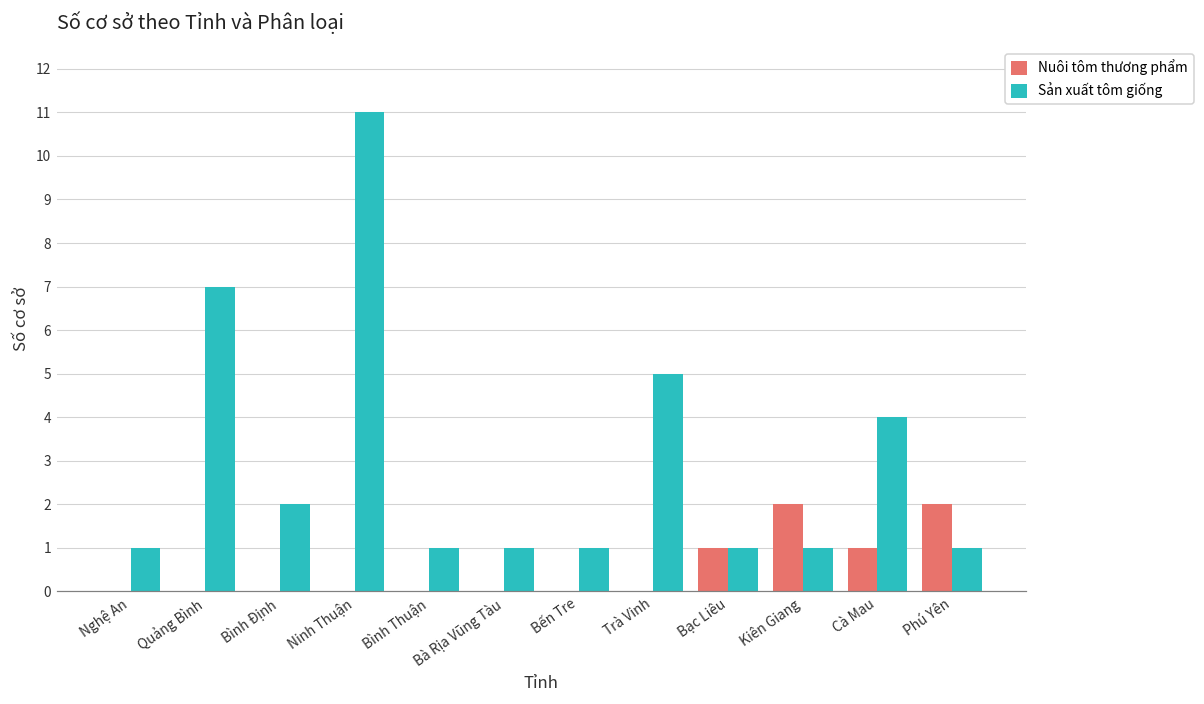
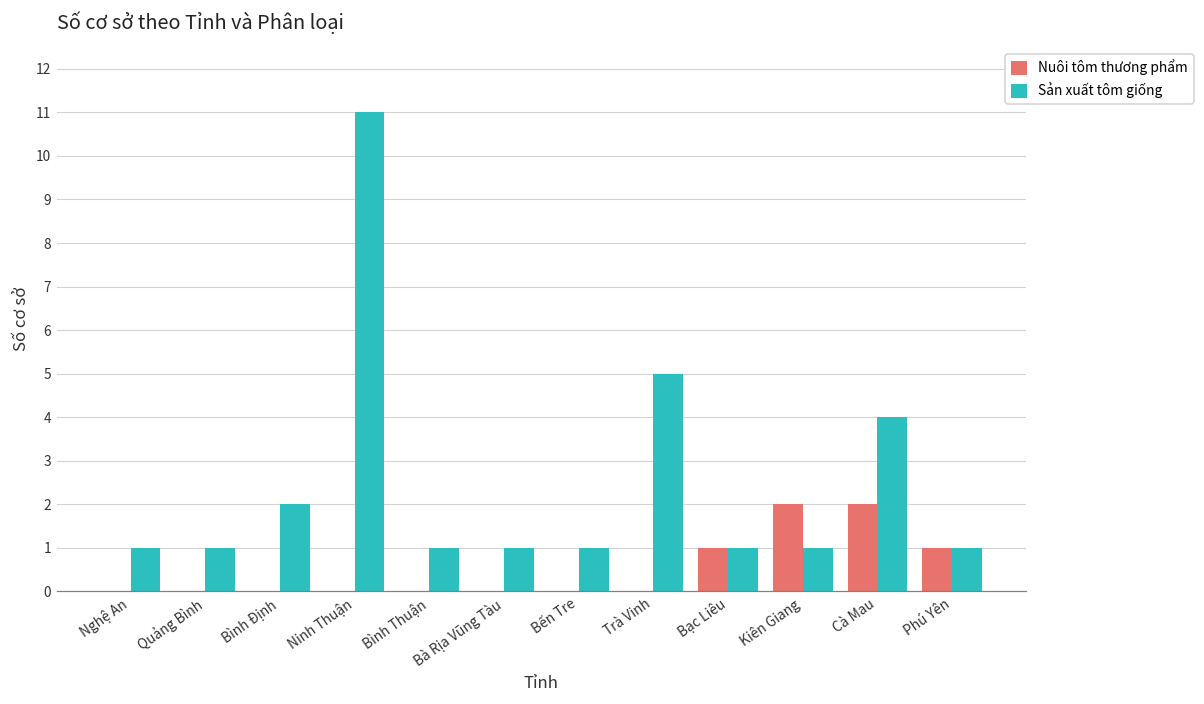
Sản xuất tôm giống, Quảng Bình: 7 -> 1
Nuôi tôm thương phẩm, Cà Mau: 1 -> 2
Nuôi tôm thương phẩm, Phú Yên: 2 -> 1
